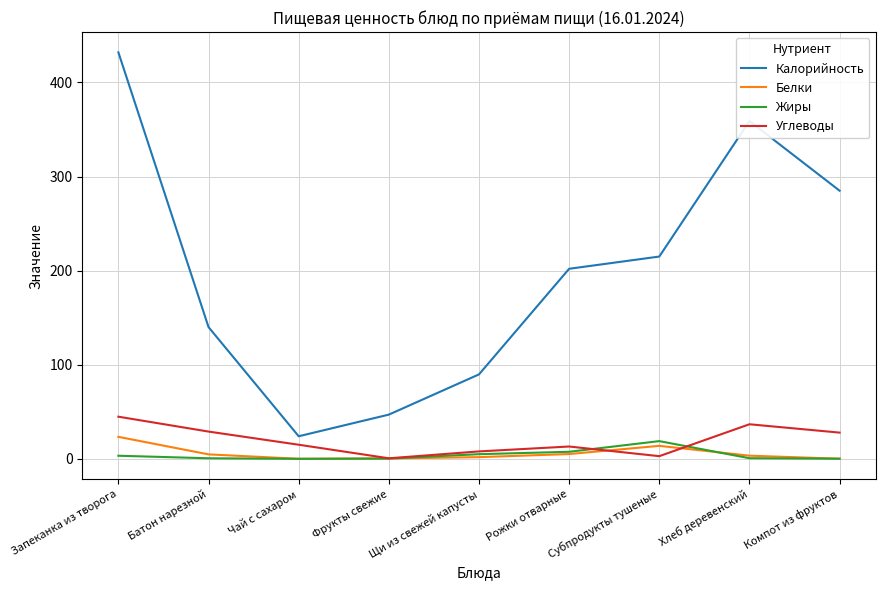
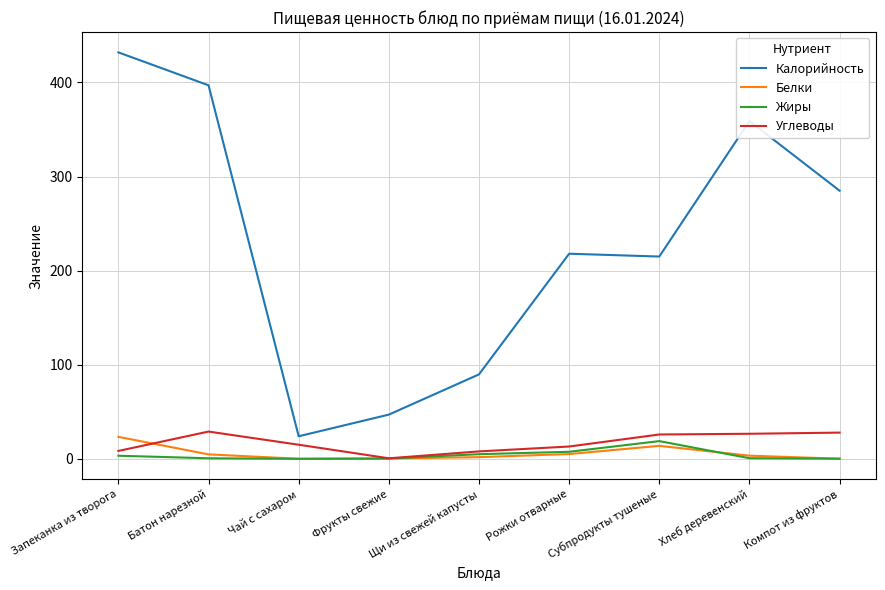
Углеводы, Запеканка из творога: 40 -> 10
Калорийность, Батон нарезной: 140 -> 400
Калорийность, Рожки отварные: 200 -> 220
Углеводы, Субпродукты тушеные: 0 -> 30
Углеводы, Хлеб деревенский: 40 -> 30
